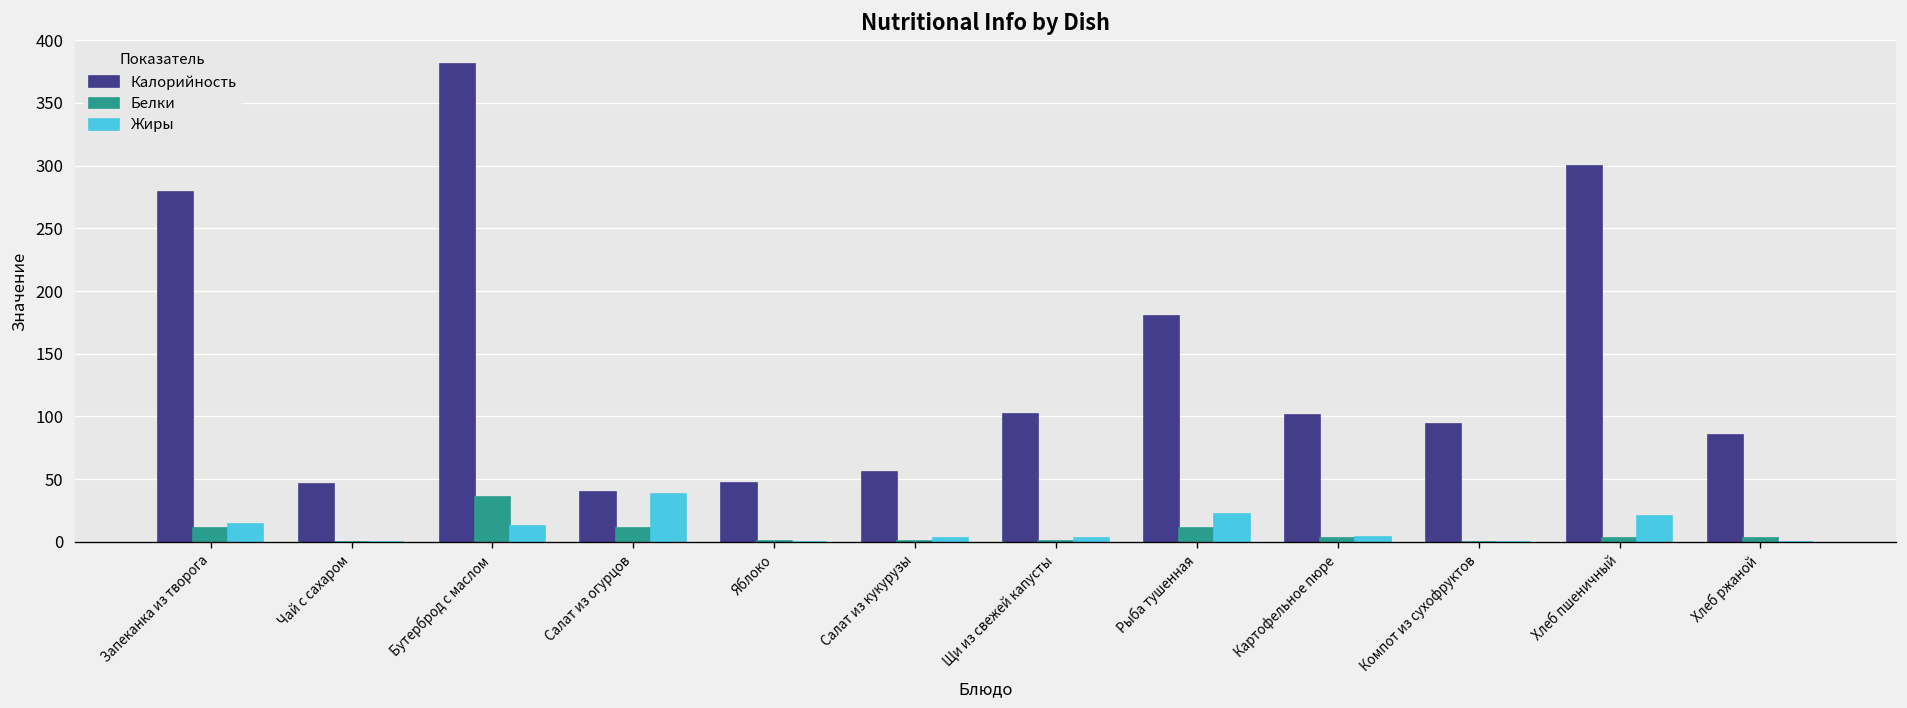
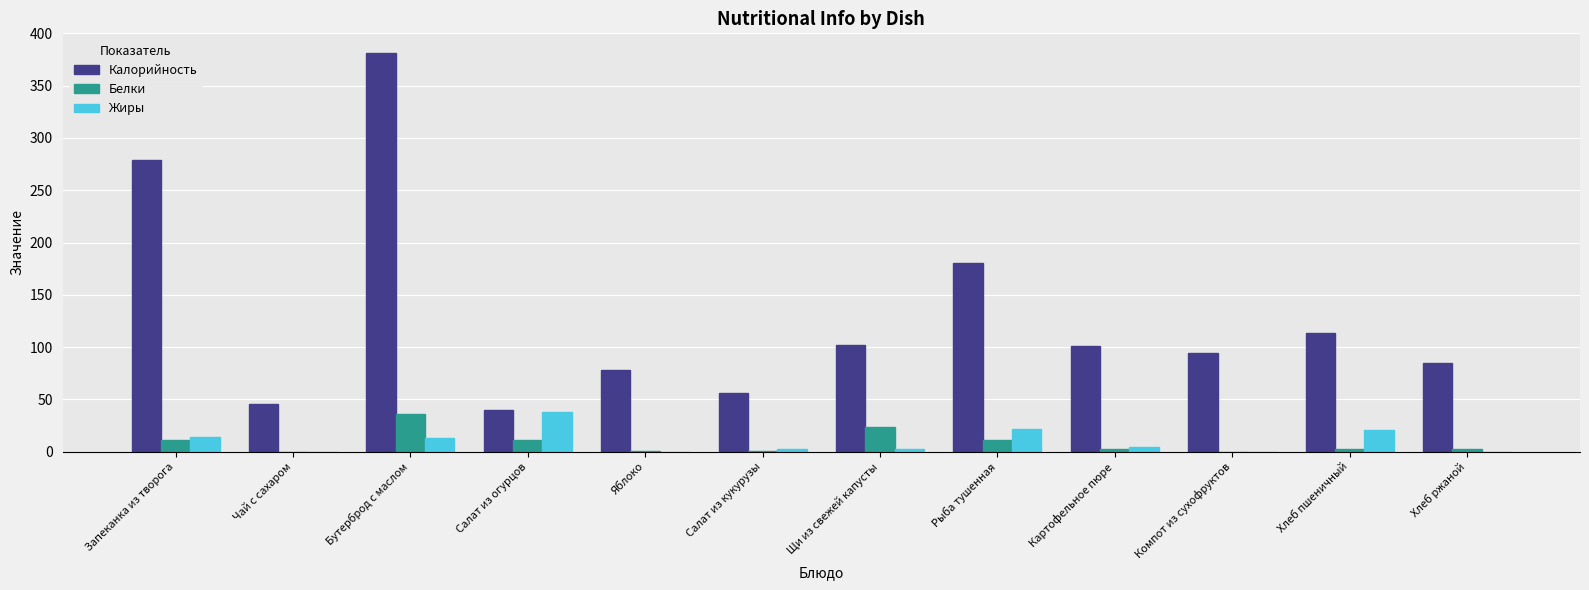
Калорийность, Яблоко: 47 -> 78
Белки, Щи из свежей капусты: 1 -> 24
Калорийность, Хлеб пшеничный: 300 -> 113
